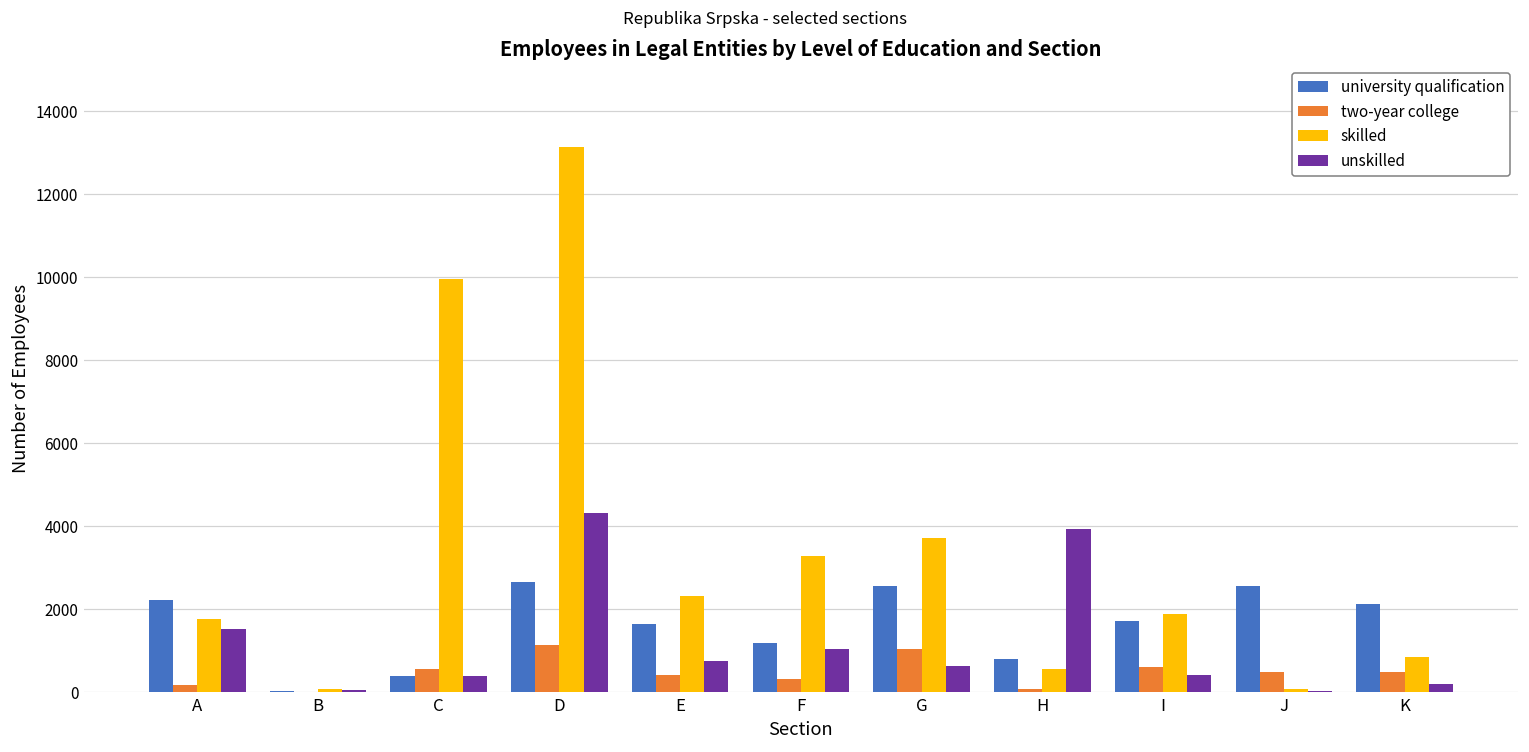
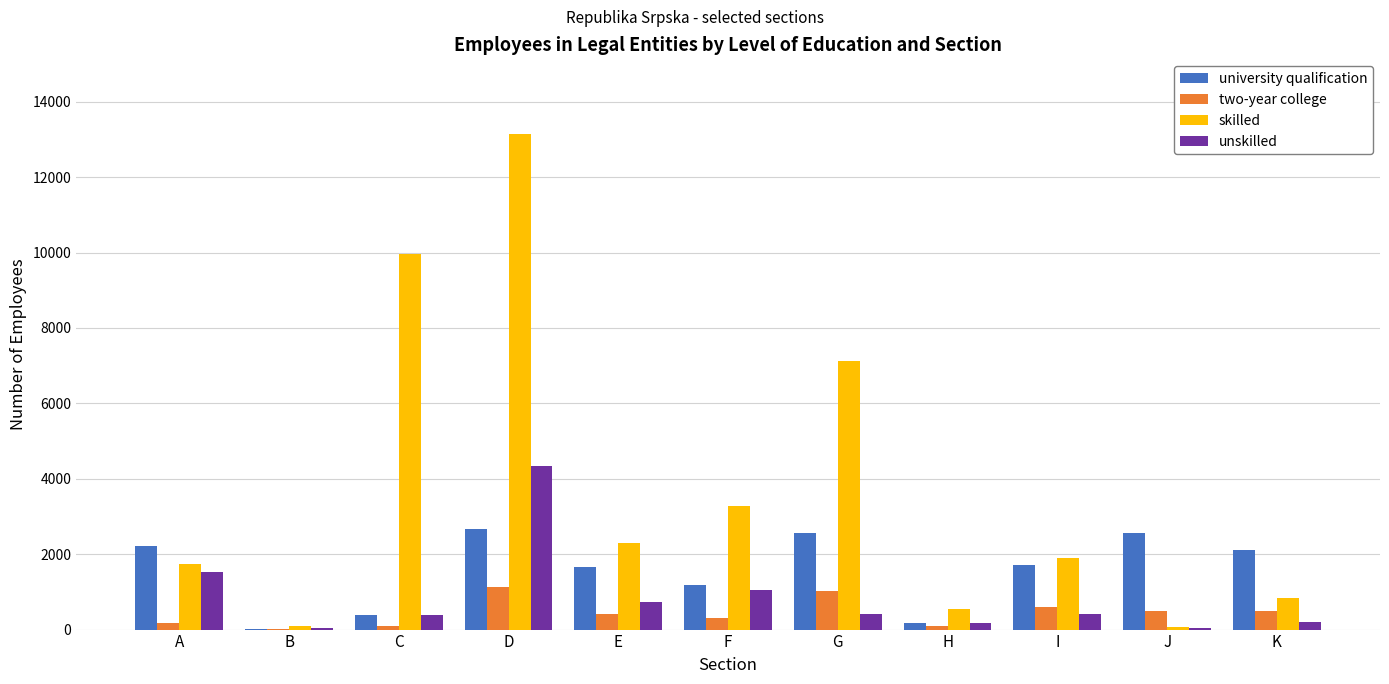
two-year college, C: 600 -> 100
skilled, G: 3700 -> 7100
unskilled, G: 600 -> 400
university qualification, H: 800 -> 200
unskilled, H: 3900 -> 200
